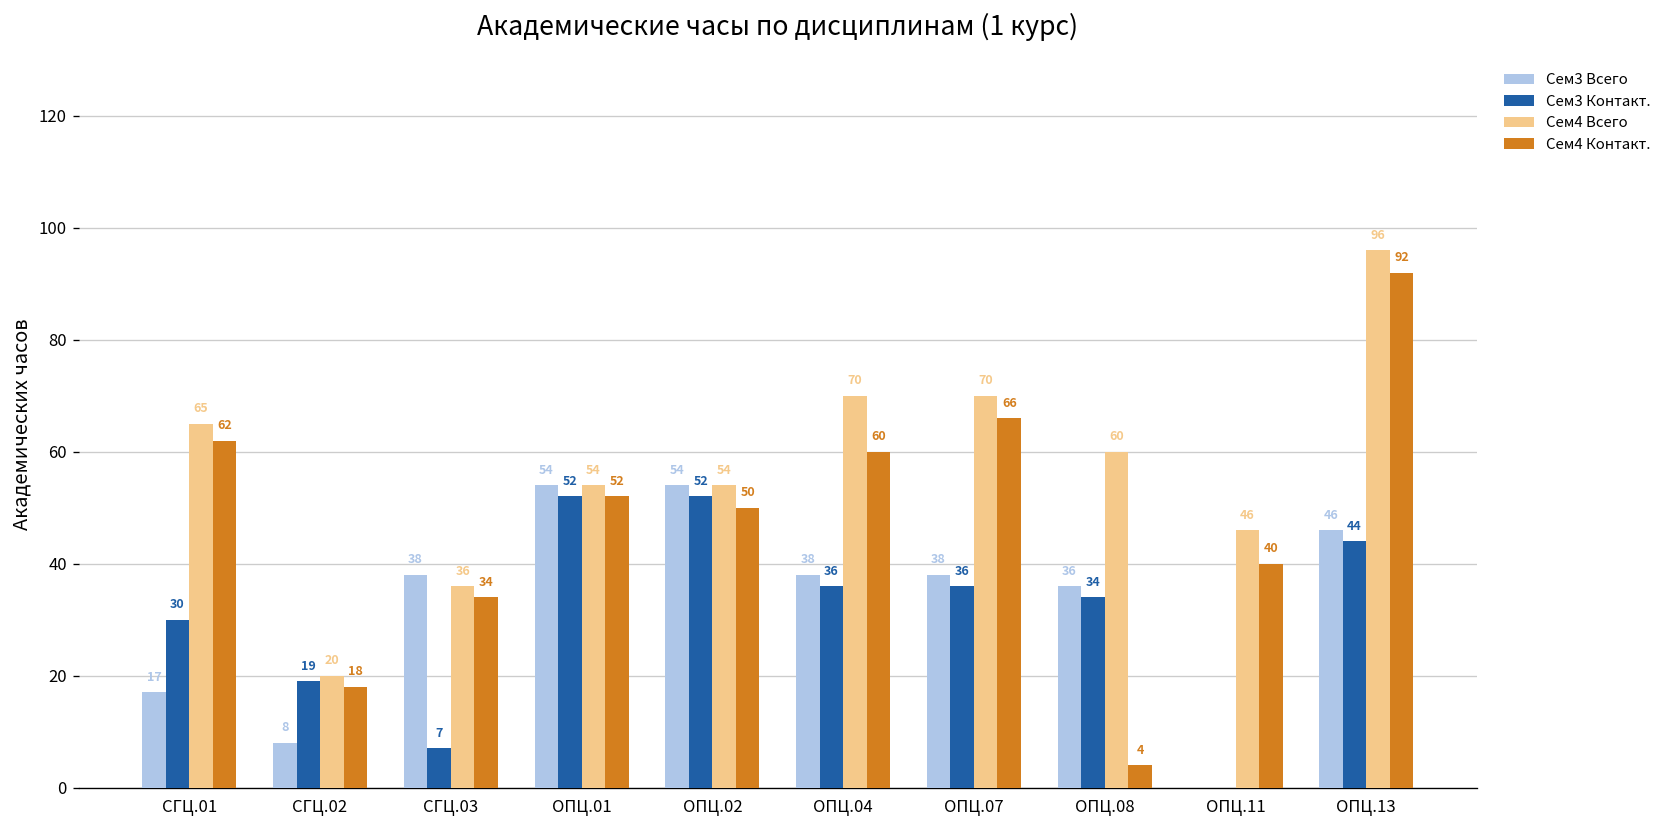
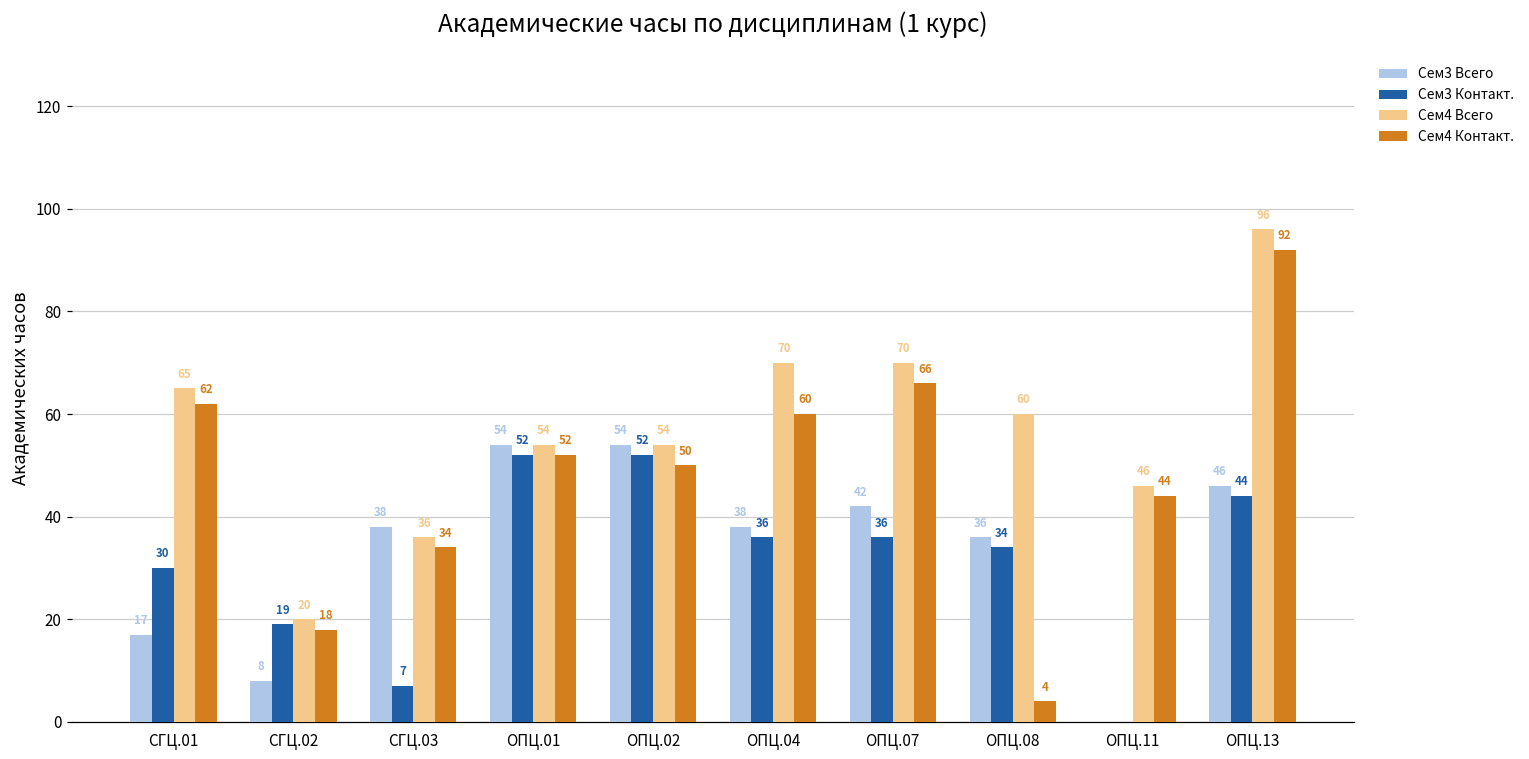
Сем3 Всего, ОПЦ.07: 38 -> 42
Сем4 Контакт., ОПЦ.11: 40 -> 44
